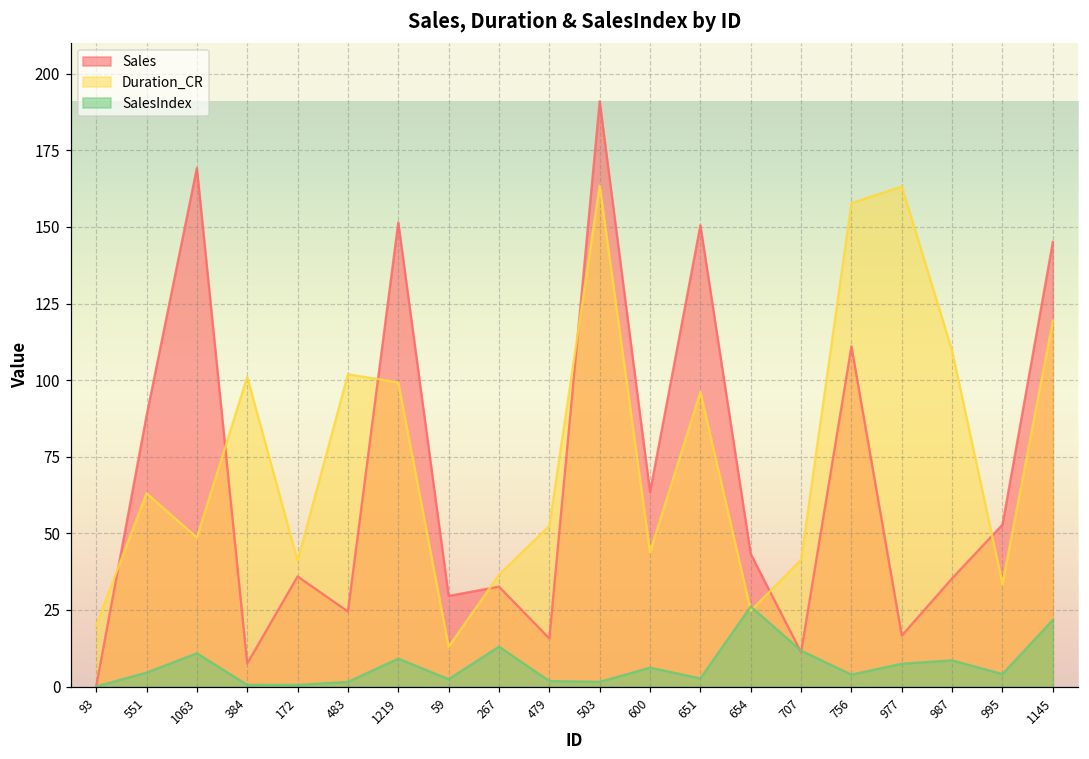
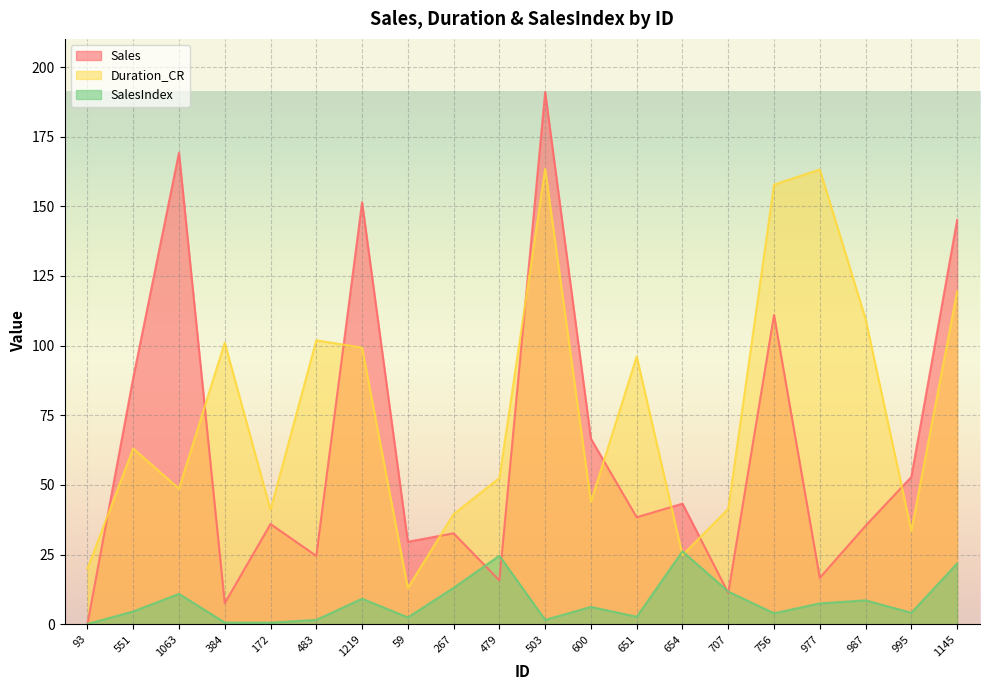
Duration_CR, 267: 37 -> 40
SalesIndex, 479: 2 -> 25
Sales, 600: 63 -> 67
Sales, 651: 151 -> 38
